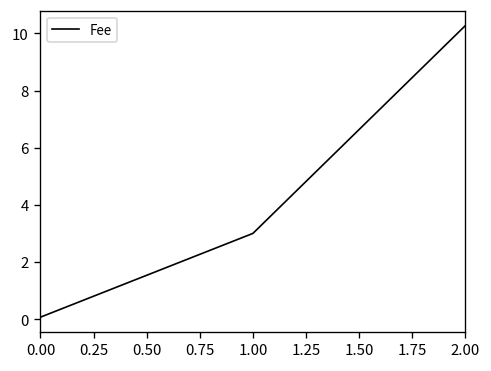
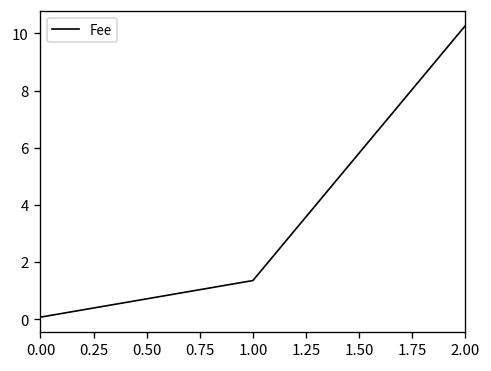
1.00: 3.0 -> 1.3
